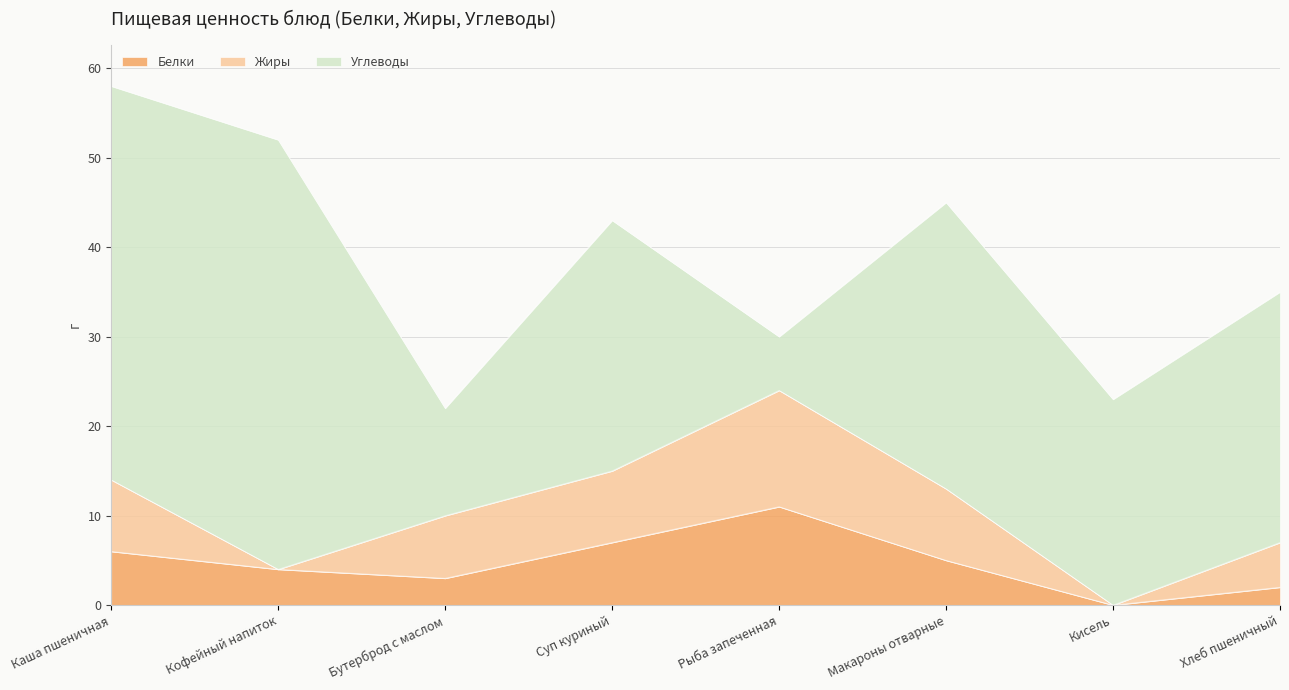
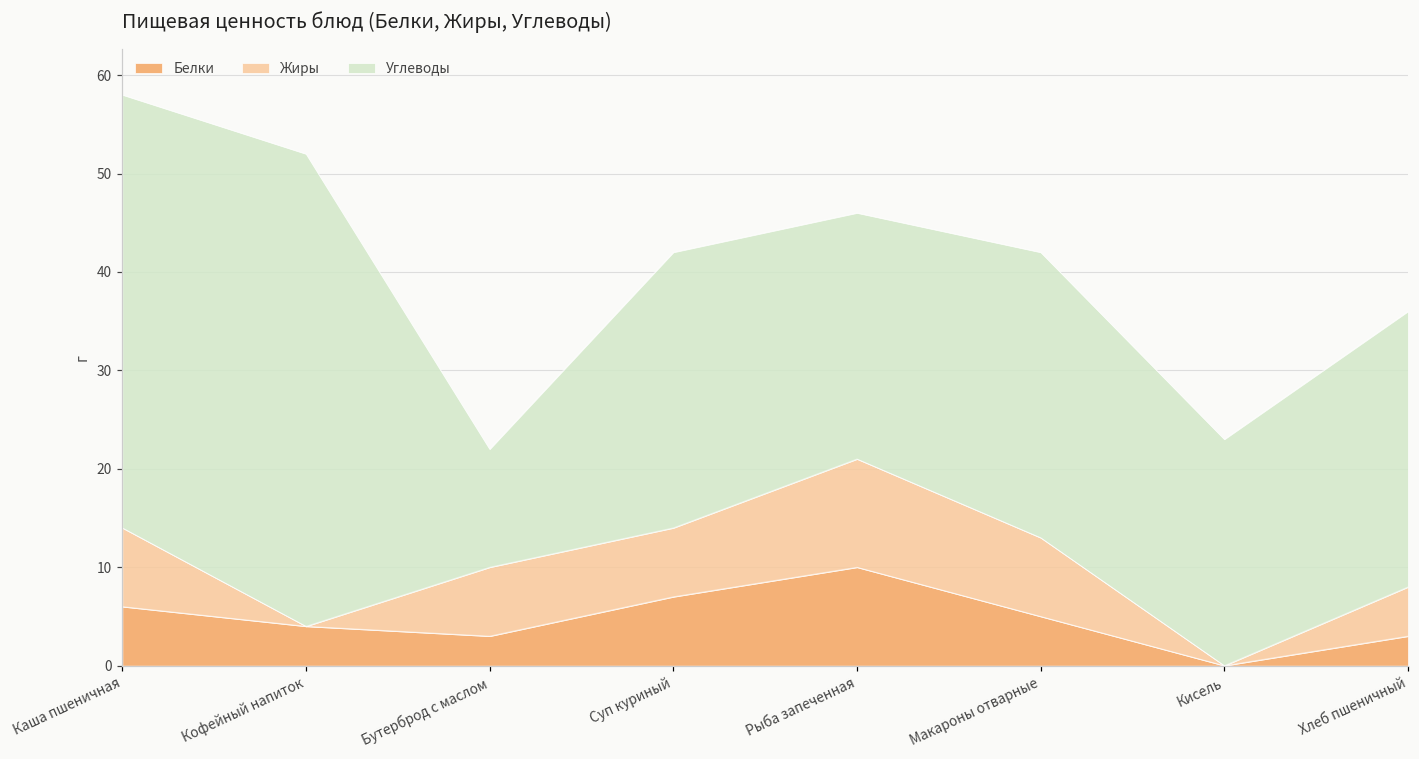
Жиры, Суп куриный: 8 -> 7
Белки, Рыба запеченная: 11 -> 10
Жиры, Рыба запеченная: 13 -> 11
Углеводы, Рыба запеченная: 6 -> 25
Углеводы, Макароны отварные: 32 -> 29
Белки, Хлеб пшеничный: 2 -> 3
